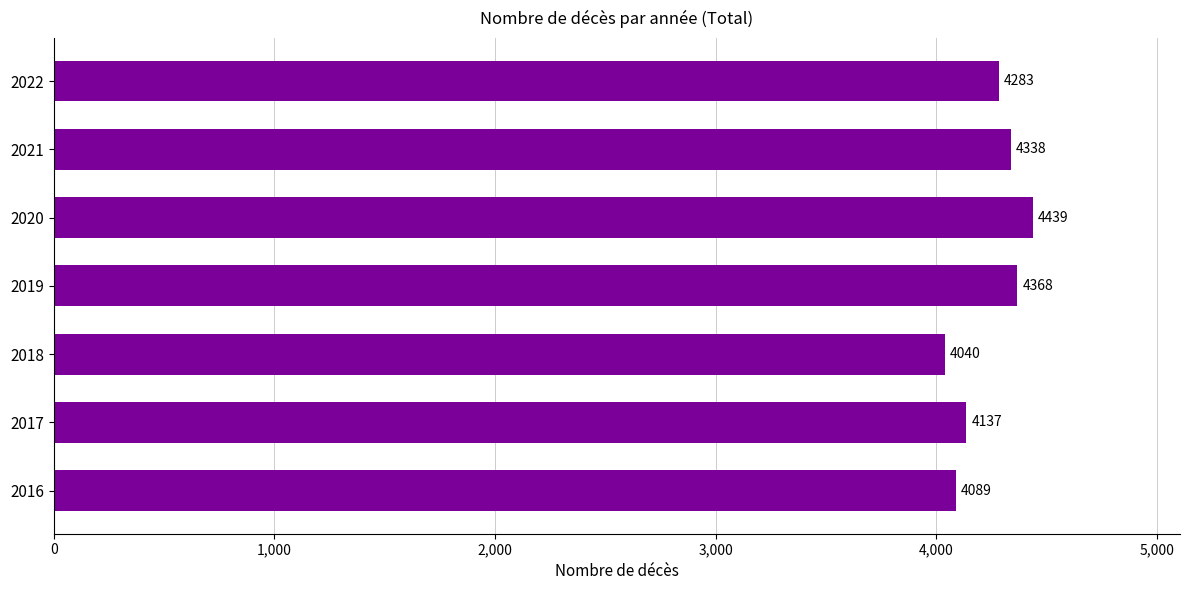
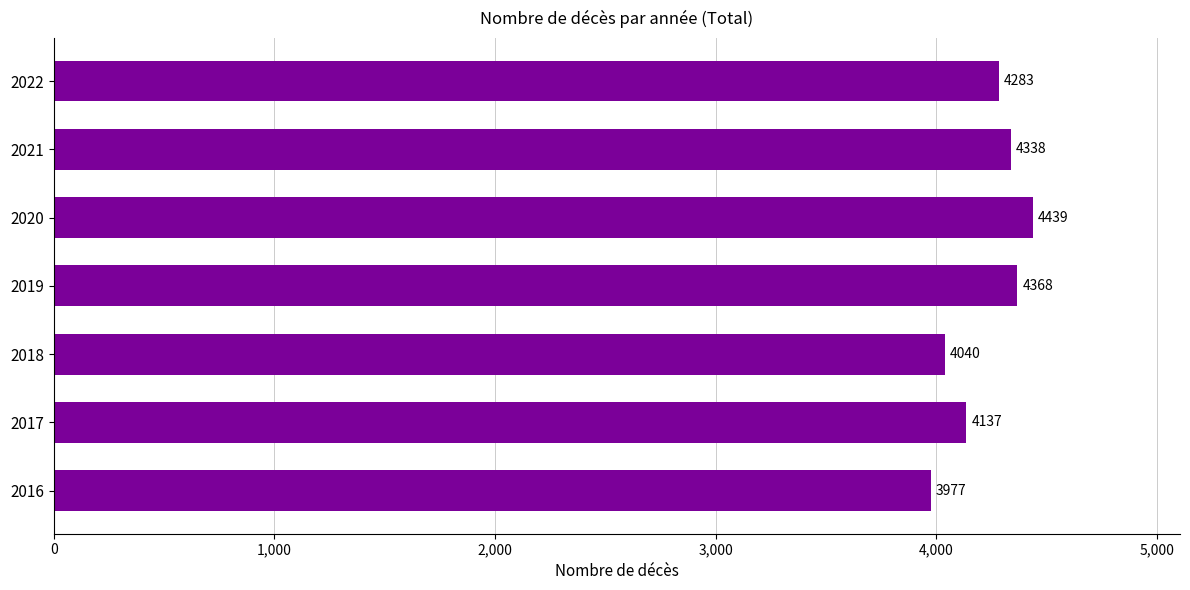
2016: 4089 -> 3977
